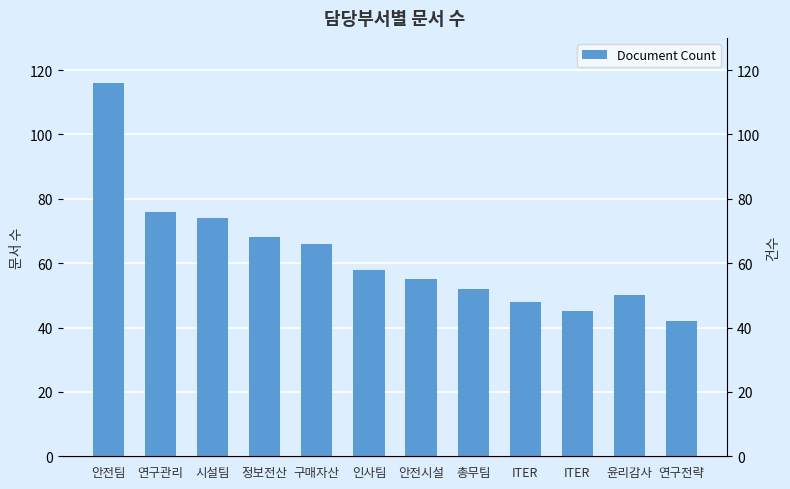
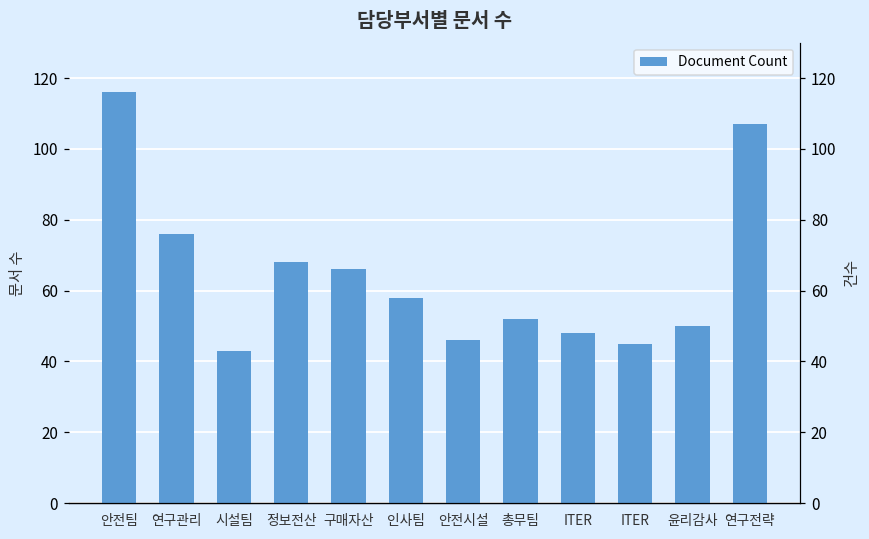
시설팀: 74 -> 43
안전시설: 55 -> 46
연구전략: 42 -> 107
